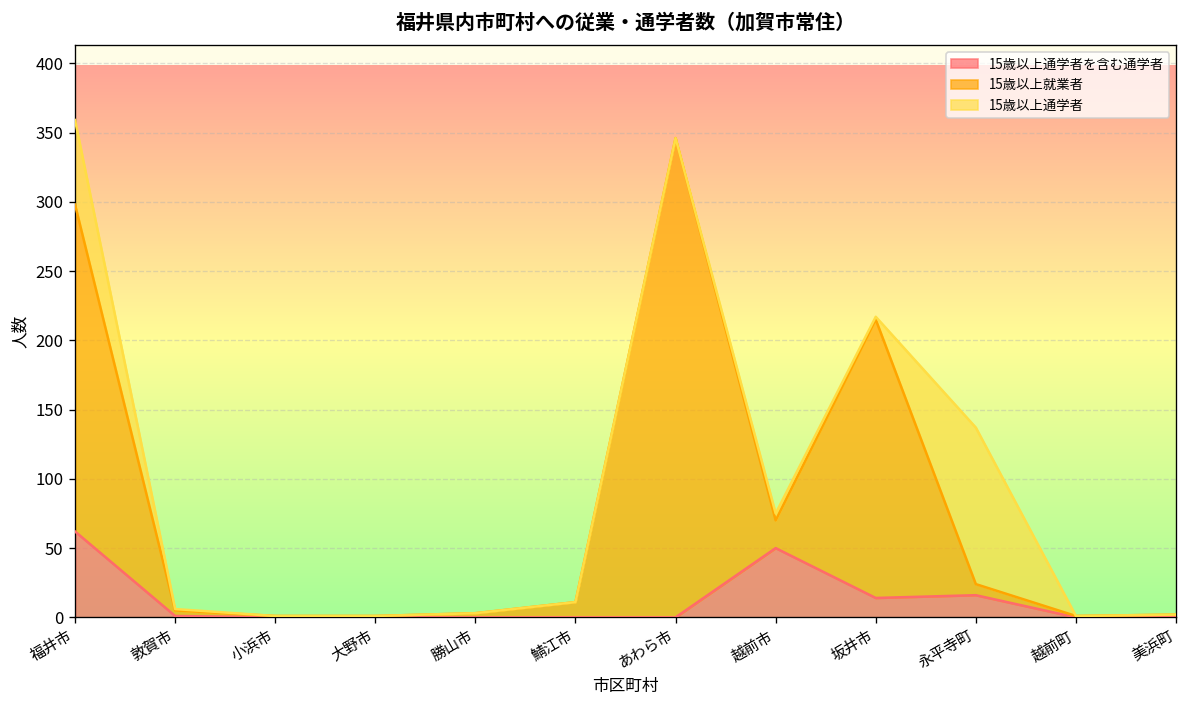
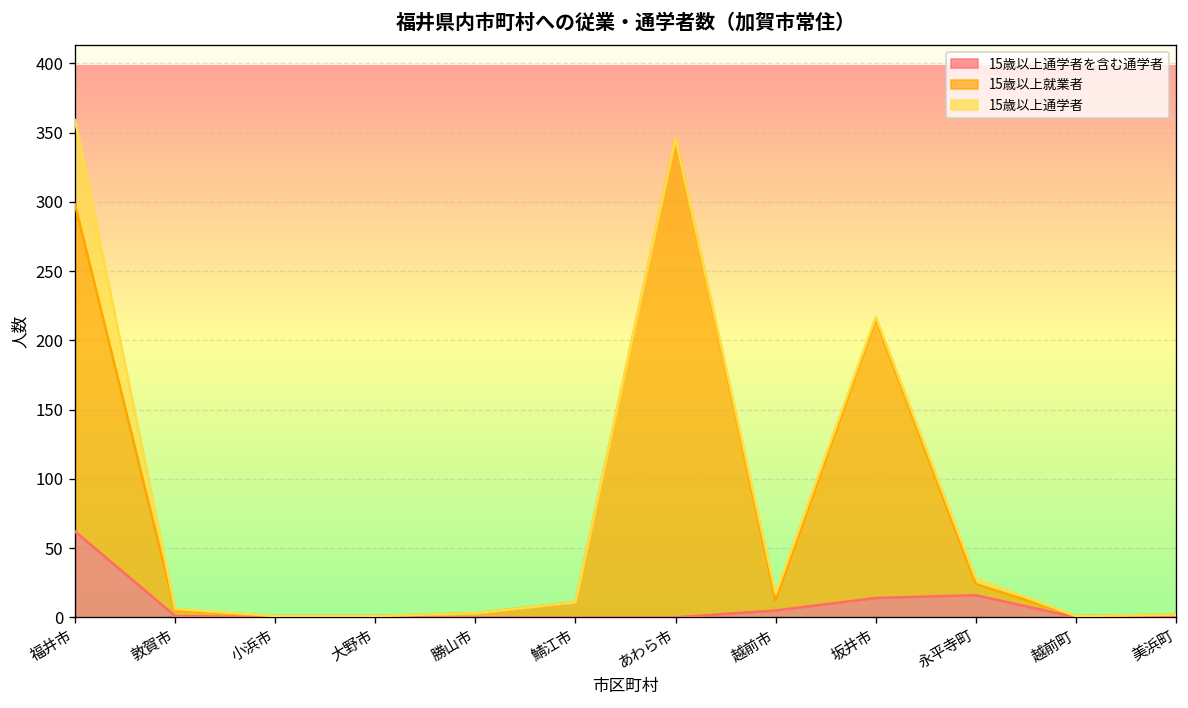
15歳以上通学者を含む通学者, 越前市: 50 -> 5
15歳以上就業者, 越前市: 20 -> 7
15歳以上通学者, 永平寺町: 113 -> 4
